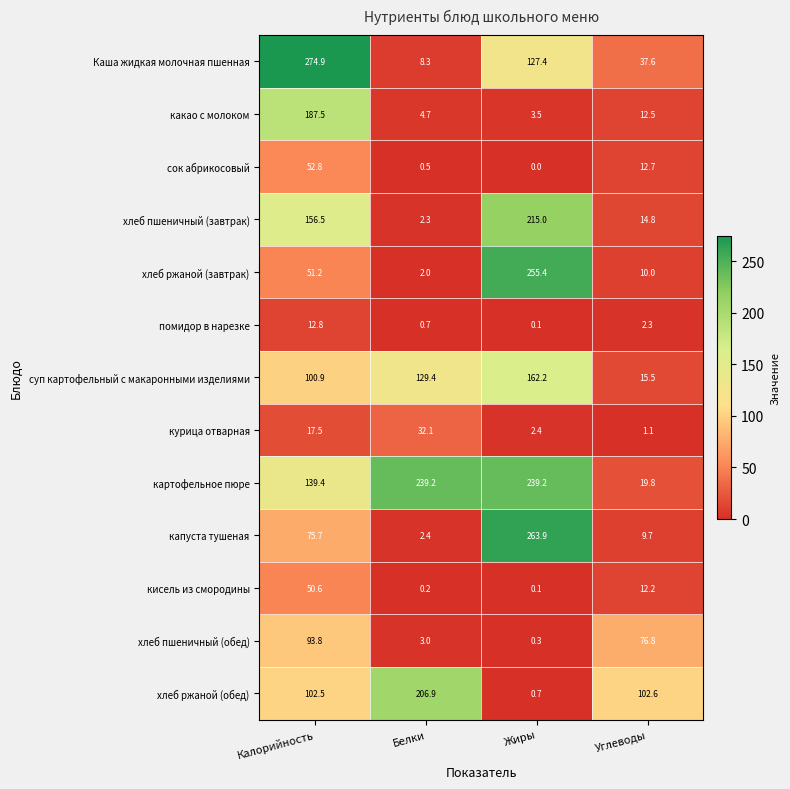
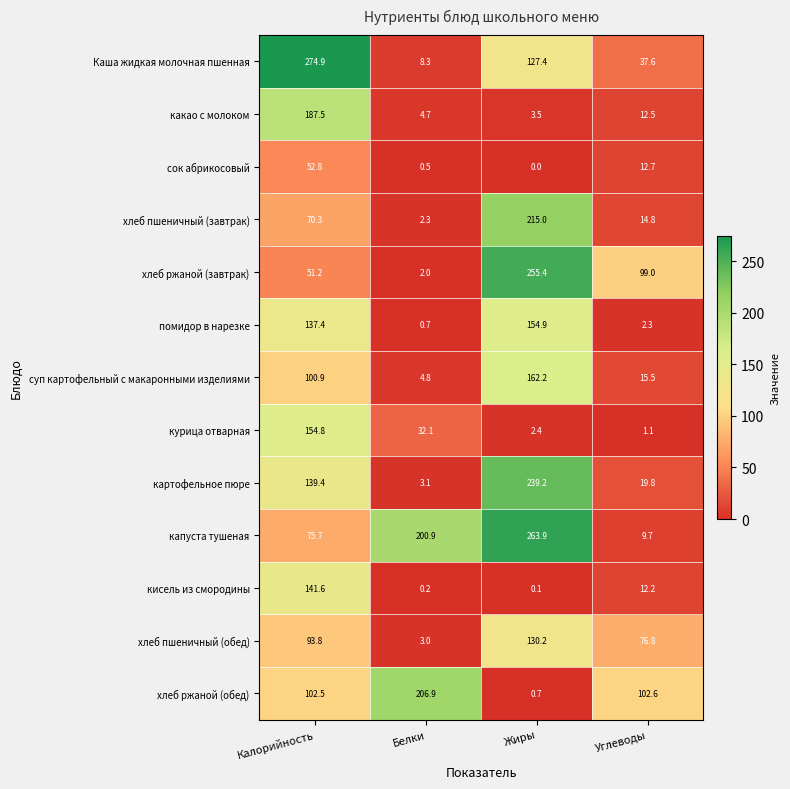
хлеб пшеничный (завтрак), Калорийность: 156.5 -> 70.3
хлеб ржаной (завтрак), Углеводы: 10.0 -> 99.0
помидор в нарезке, Калорийность: 12.8 -> 137.4
помидор в нарезке, Жиры: 0.1 -> 154.9
суп картофельный с макаронными изделиями, Белки: 129.4 -> 4.8
курица отварная, Калорийность: 17.5 -> 154.8
картофельное пюре, Белки: 239.2 -> 3.1
капуста тушеная, Белки: 2.4 -> 200.9
кисель из смородины, Калорийность: 50.6 -> 141.6
хлеб пшеничный (обед), Жиры: 0.3 -> 130.2
